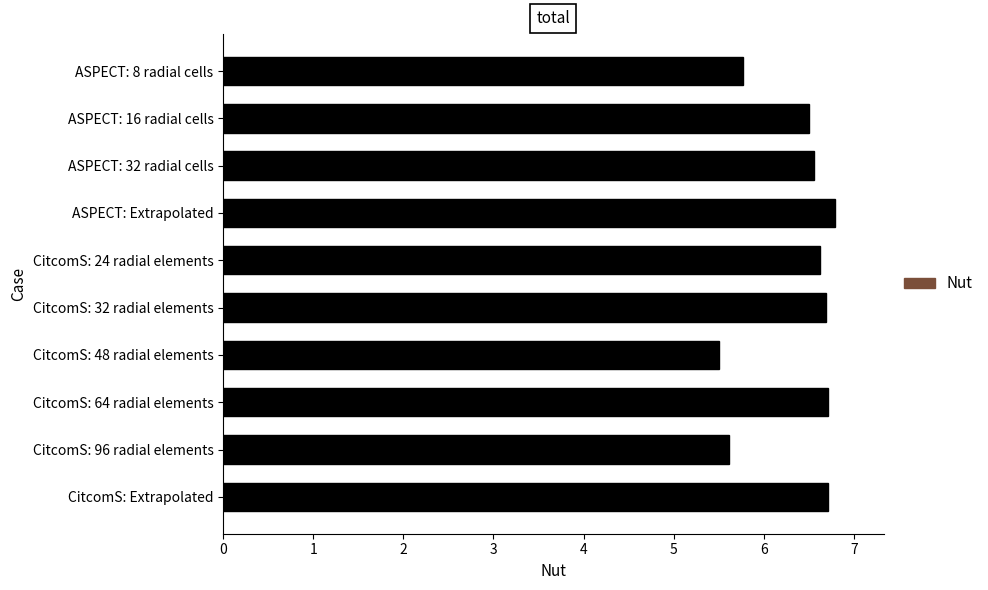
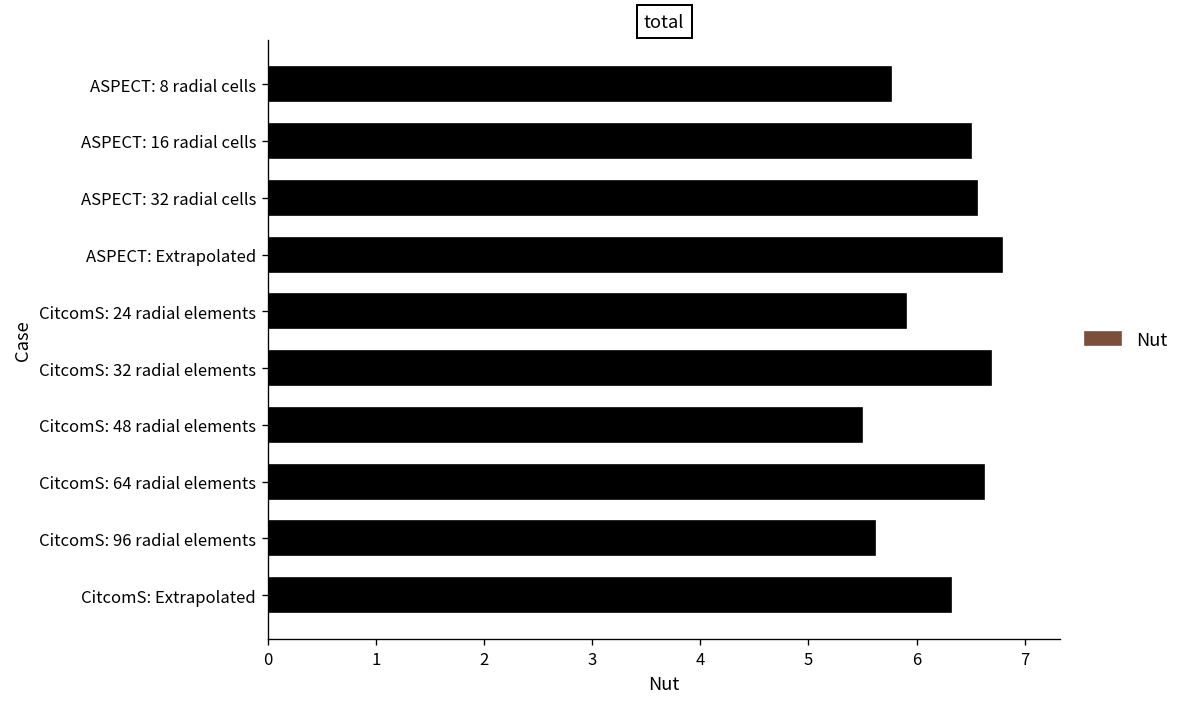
CitcomS: 24 radial elements: 6.6 -> 5.9
CitcomS: 64 radial elements: 6.7 -> 6.6
CitcomS: Extrapolated: 6.7 -> 6.3
